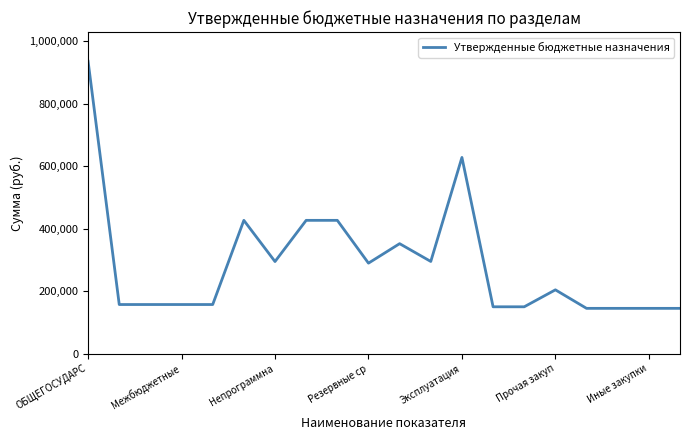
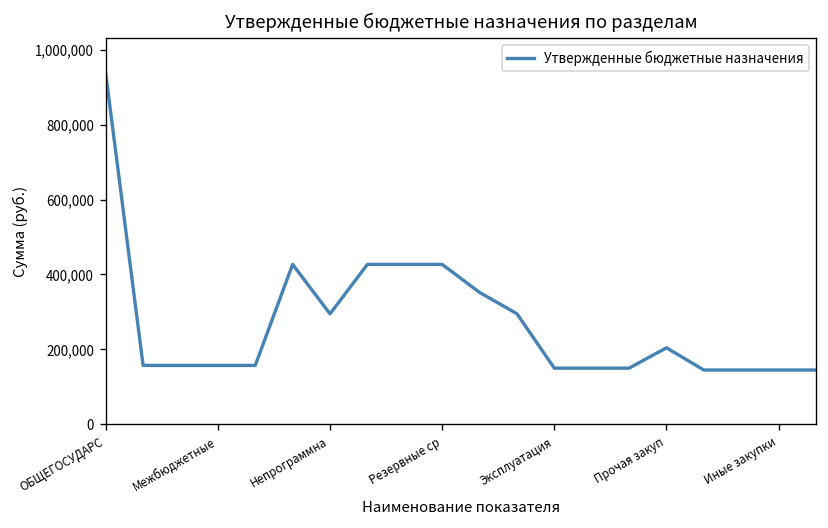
Резервные ср: 290,000 -> 430,000
Эксплуатация: 630,000 -> 150,000
